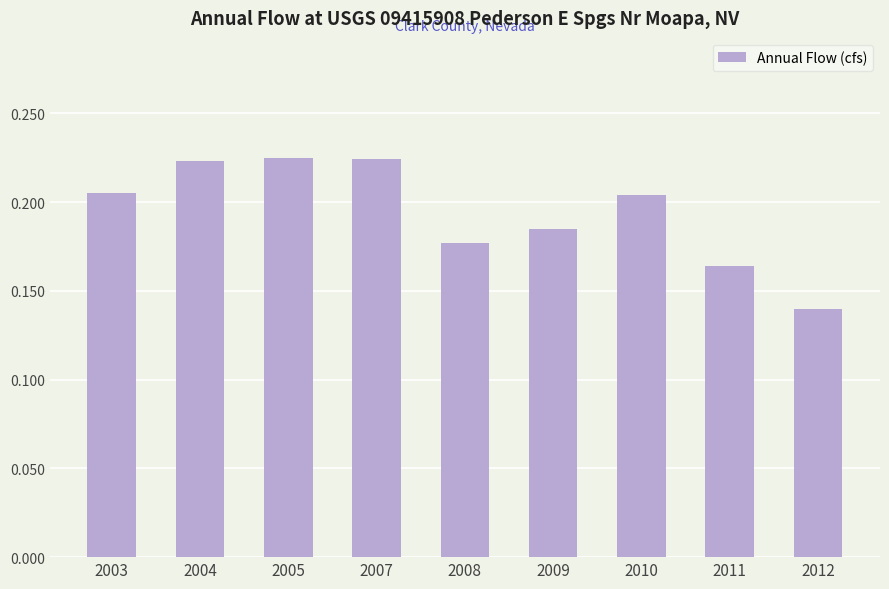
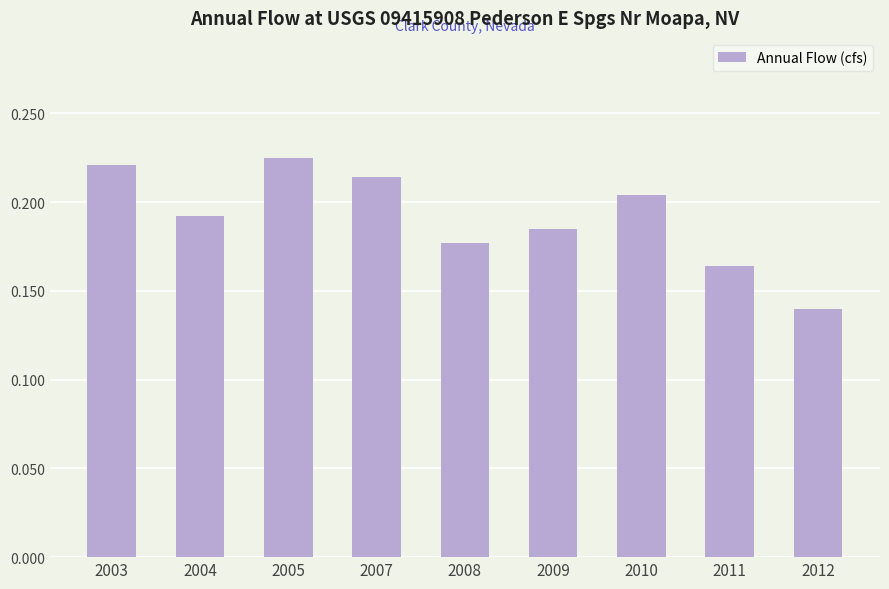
2003: 0.205 -> 0.221
2004: 0.223 -> 0.192
2007: 0.224 -> 0.214
